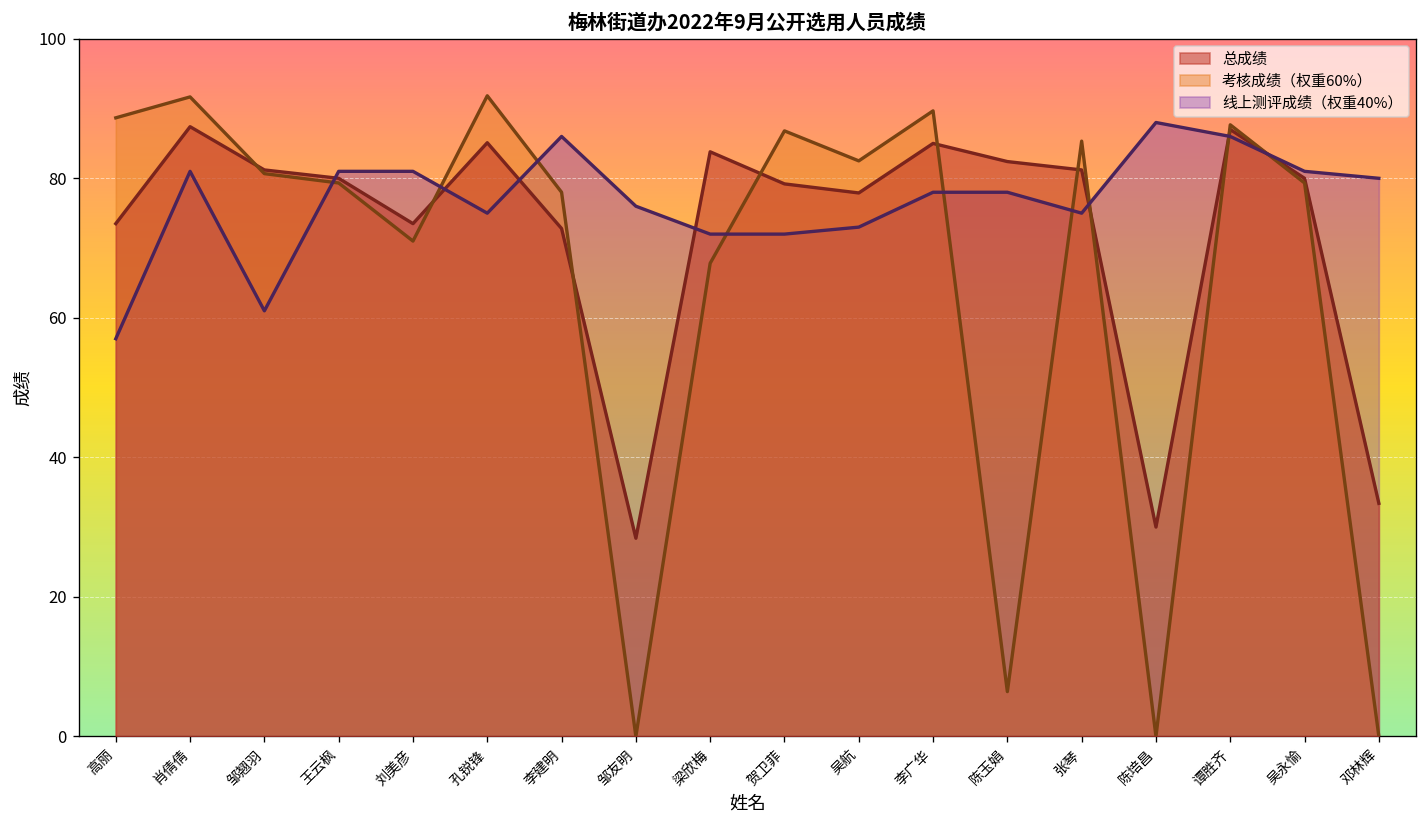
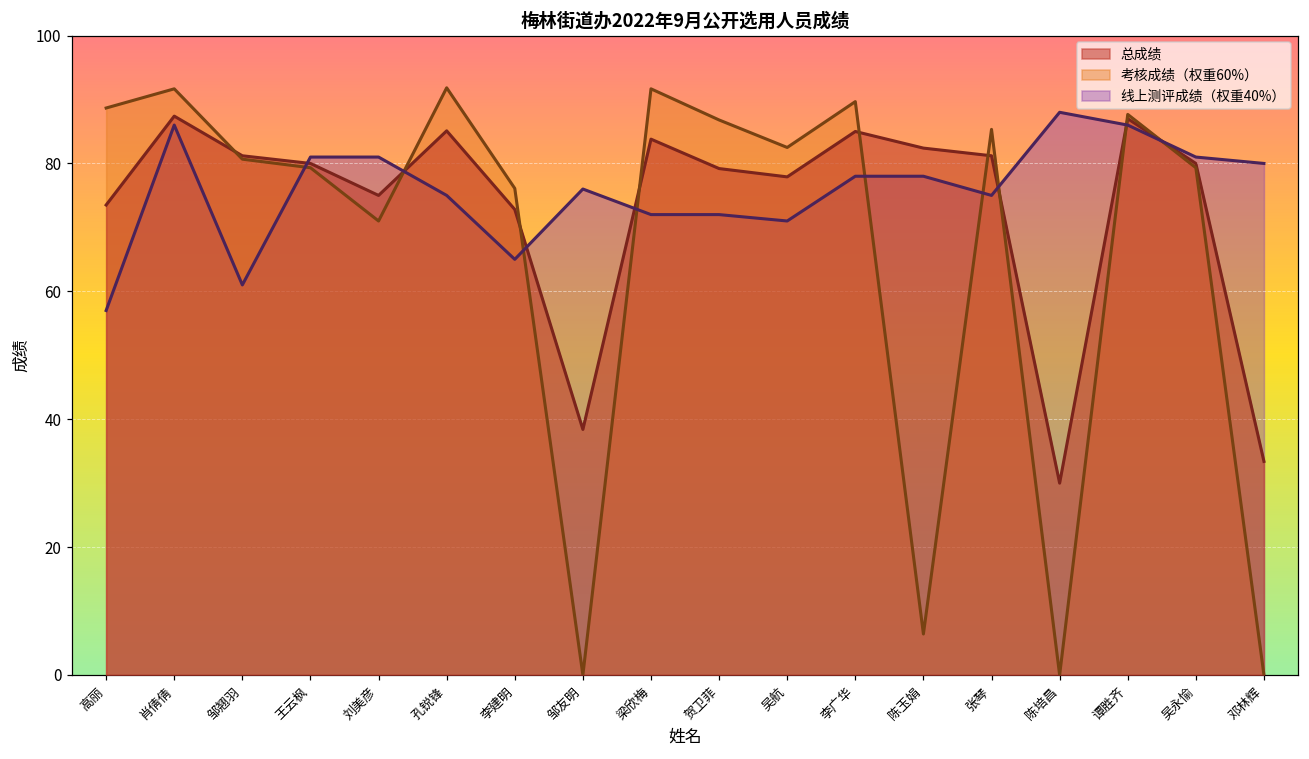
线上测评成绩（权重40%）, 肖倩倩: 81 -> 86
总成绩, 刘美彦: 74 -> 75
考核成绩（权重60%）, 李建明: 78 -> 76
线上测评成绩（权重40%）, 李建明: 86 -> 65
总成绩, 邹友明: 28 -> 38
考核成绩（权重60%）, 梁欣梅: 68 -> 92
线上测评成绩（权重40%）, 吴航: 73 -> 71
